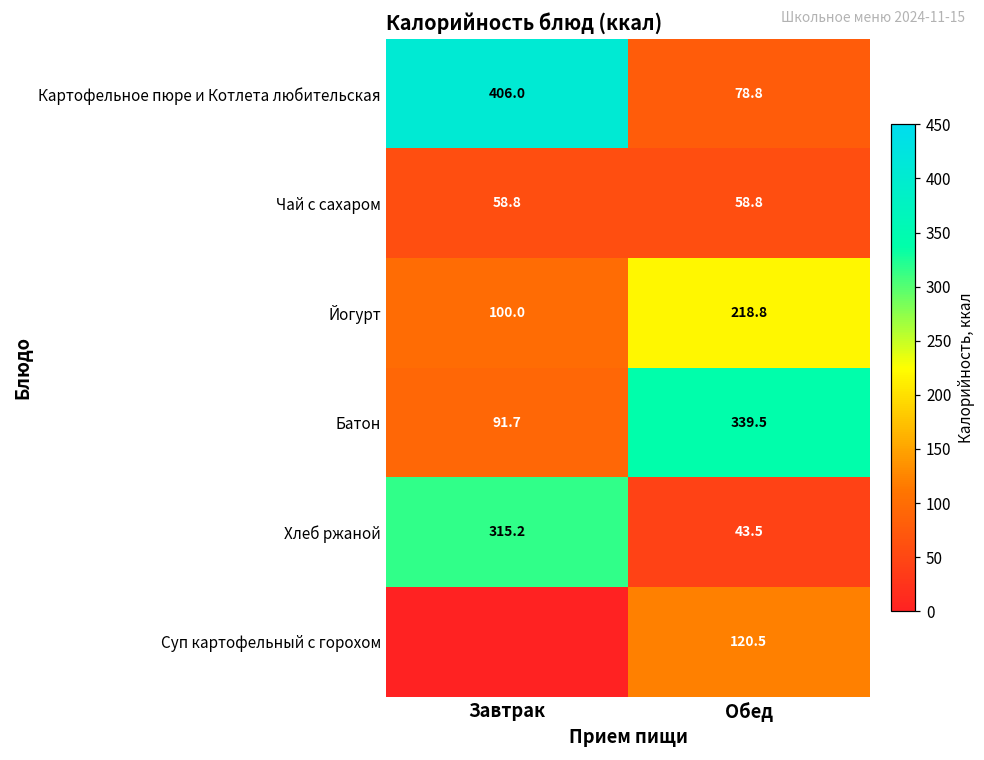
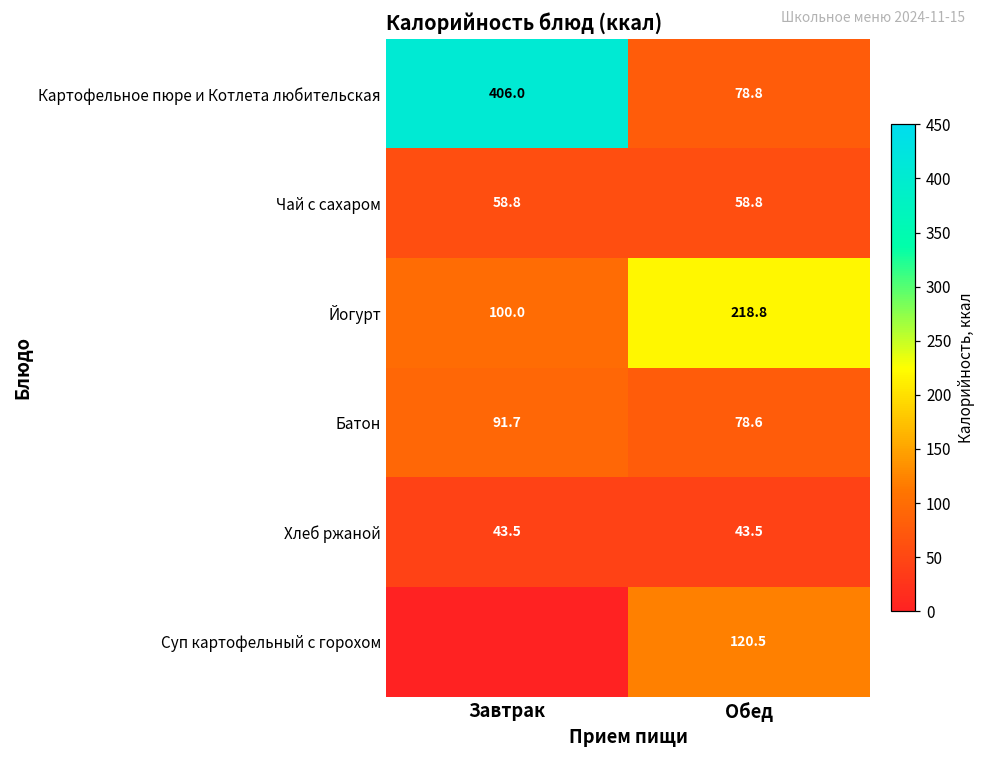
Батон, Обед: 339.5 -> 78.6
Хлеб ржаной, Завтрак: 315.2 -> 43.5
